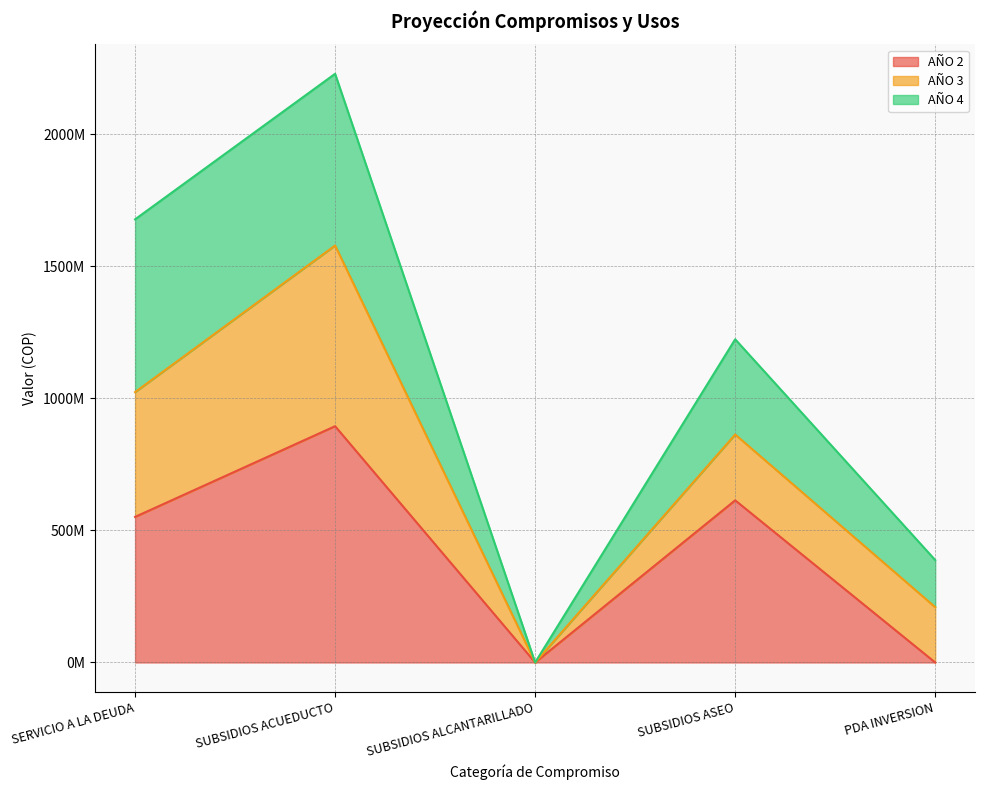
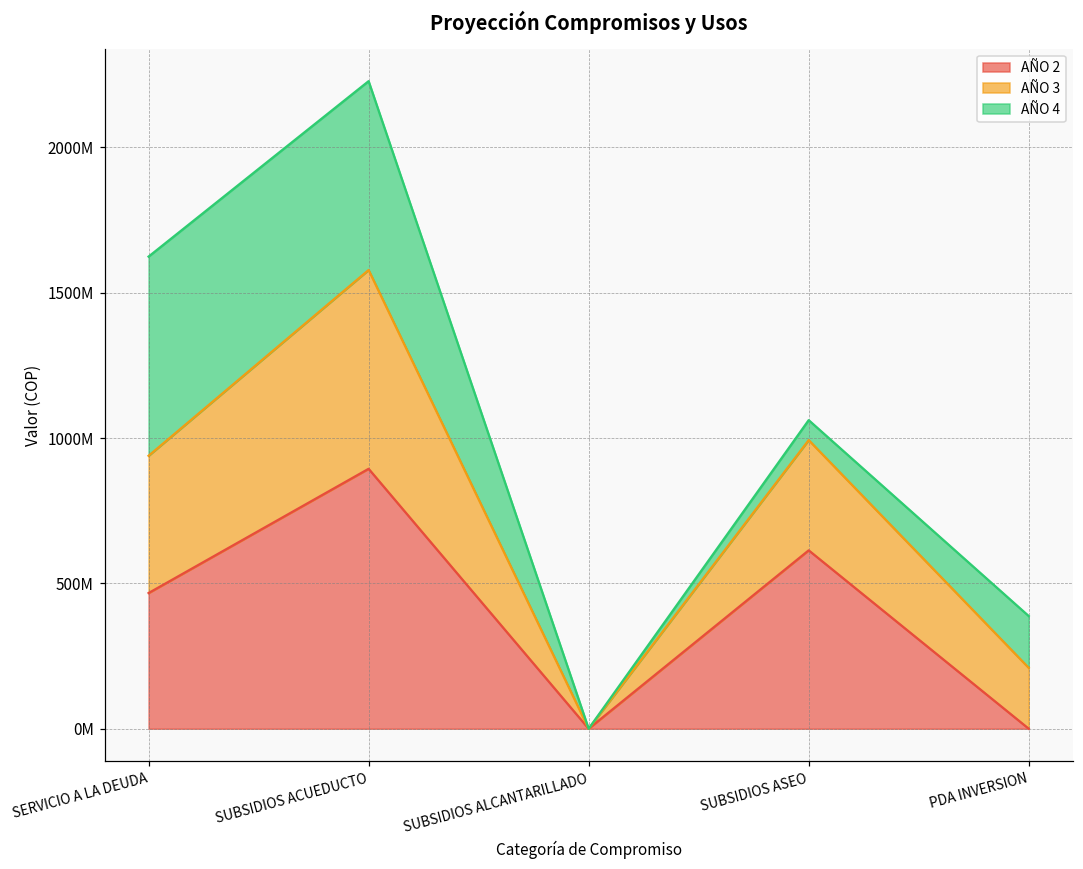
AÑO 2, SERVICIO A LA DEUDA: 550000000 -> 470000000
AÑO 4, SERVICIO A LA DEUDA: 650000000 -> 690000000
AÑO 3, SUBSIDIOS ASEO: 250000000 -> 380000000
AÑO 4, SUBSIDIOS ASEO: 360000000 -> 70000000
